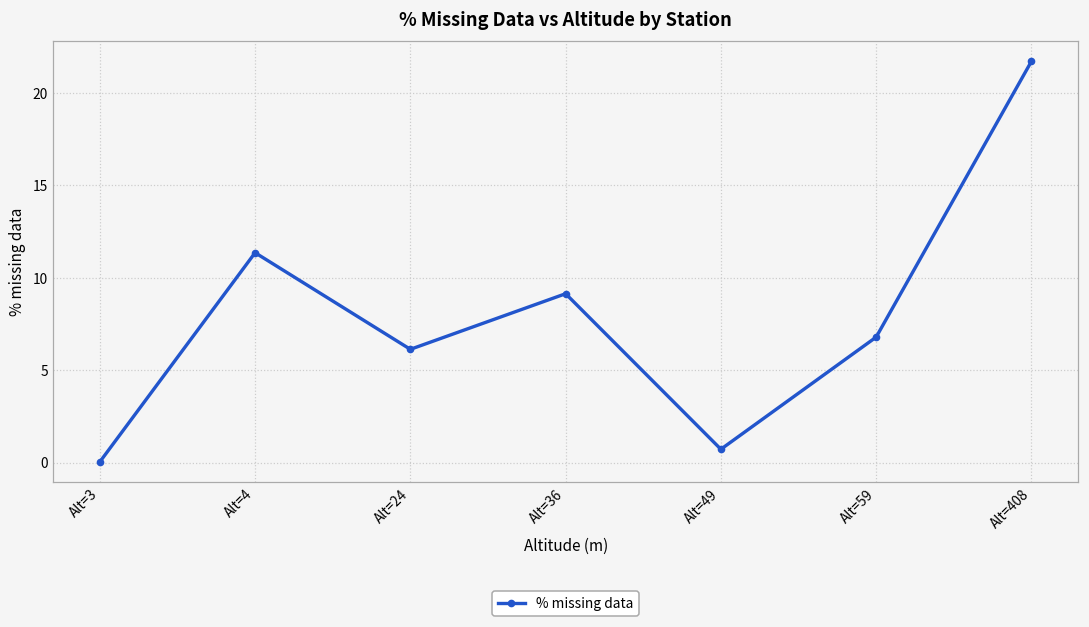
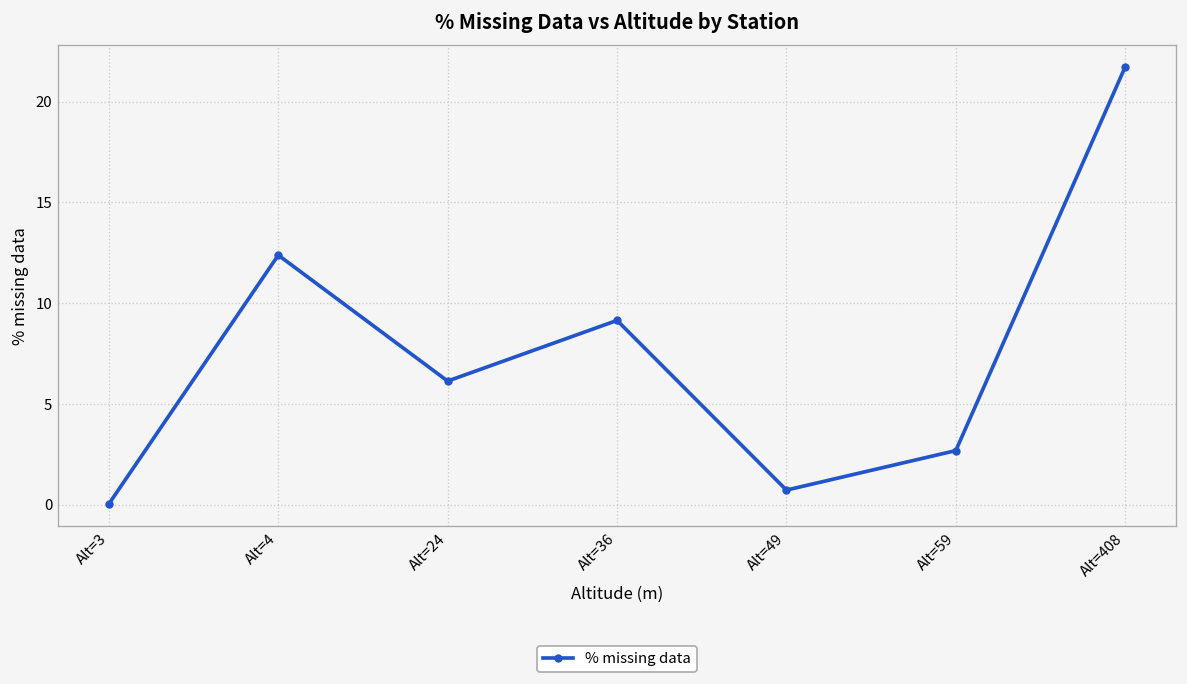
Alt=4: 11.4 -> 12.4
Alt=59: 6.8 -> 2.7
